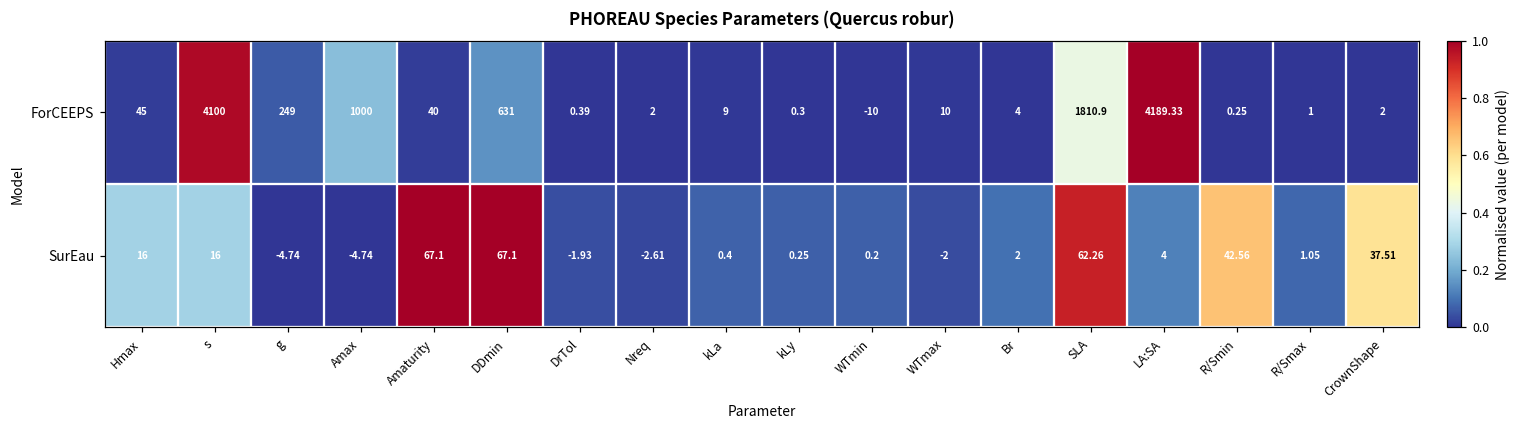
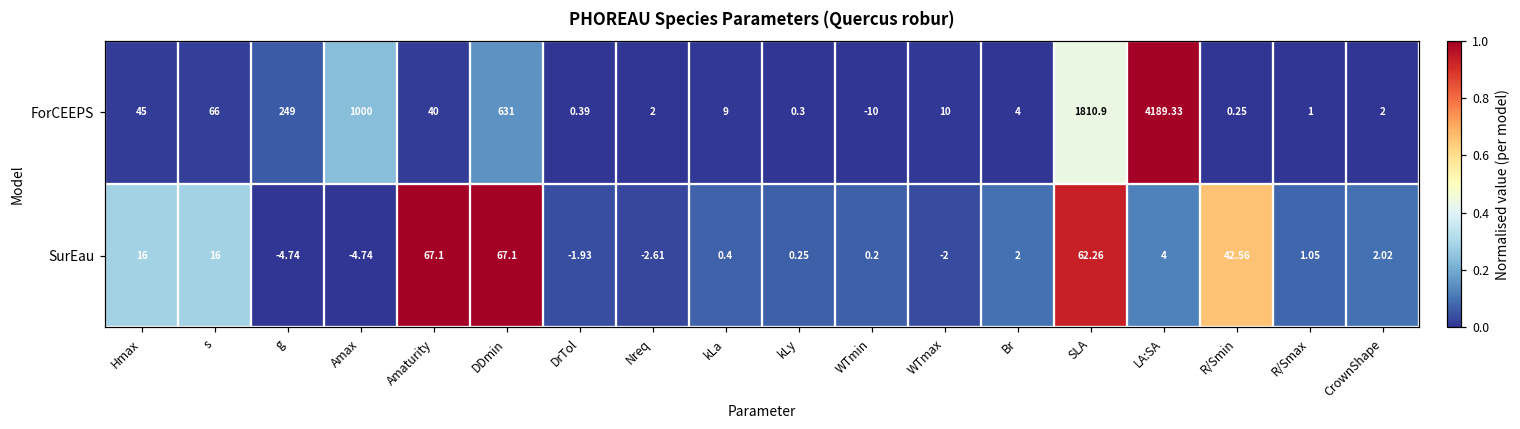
ForCEEPS, s: 4100 -> 66
SurEau, CrownShape: 37.51 -> 2.02
